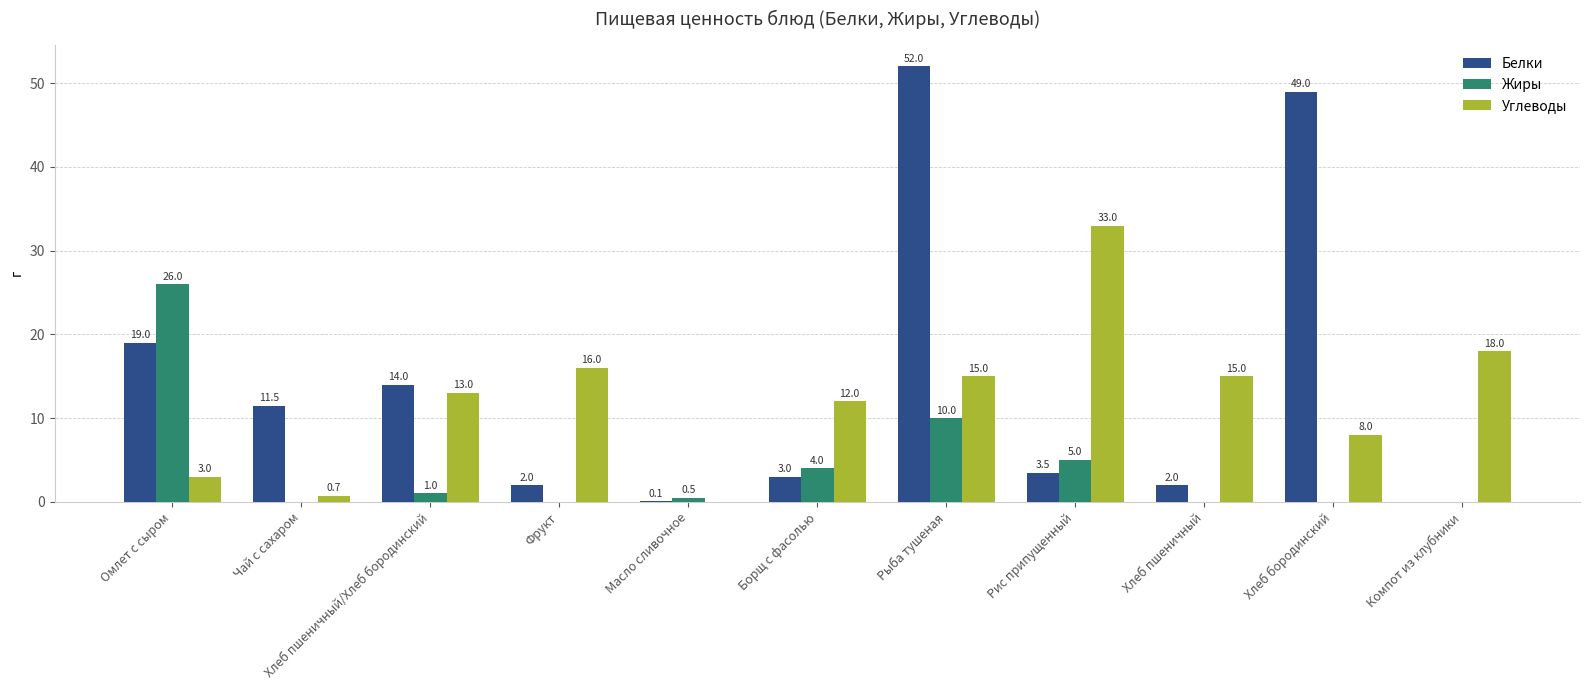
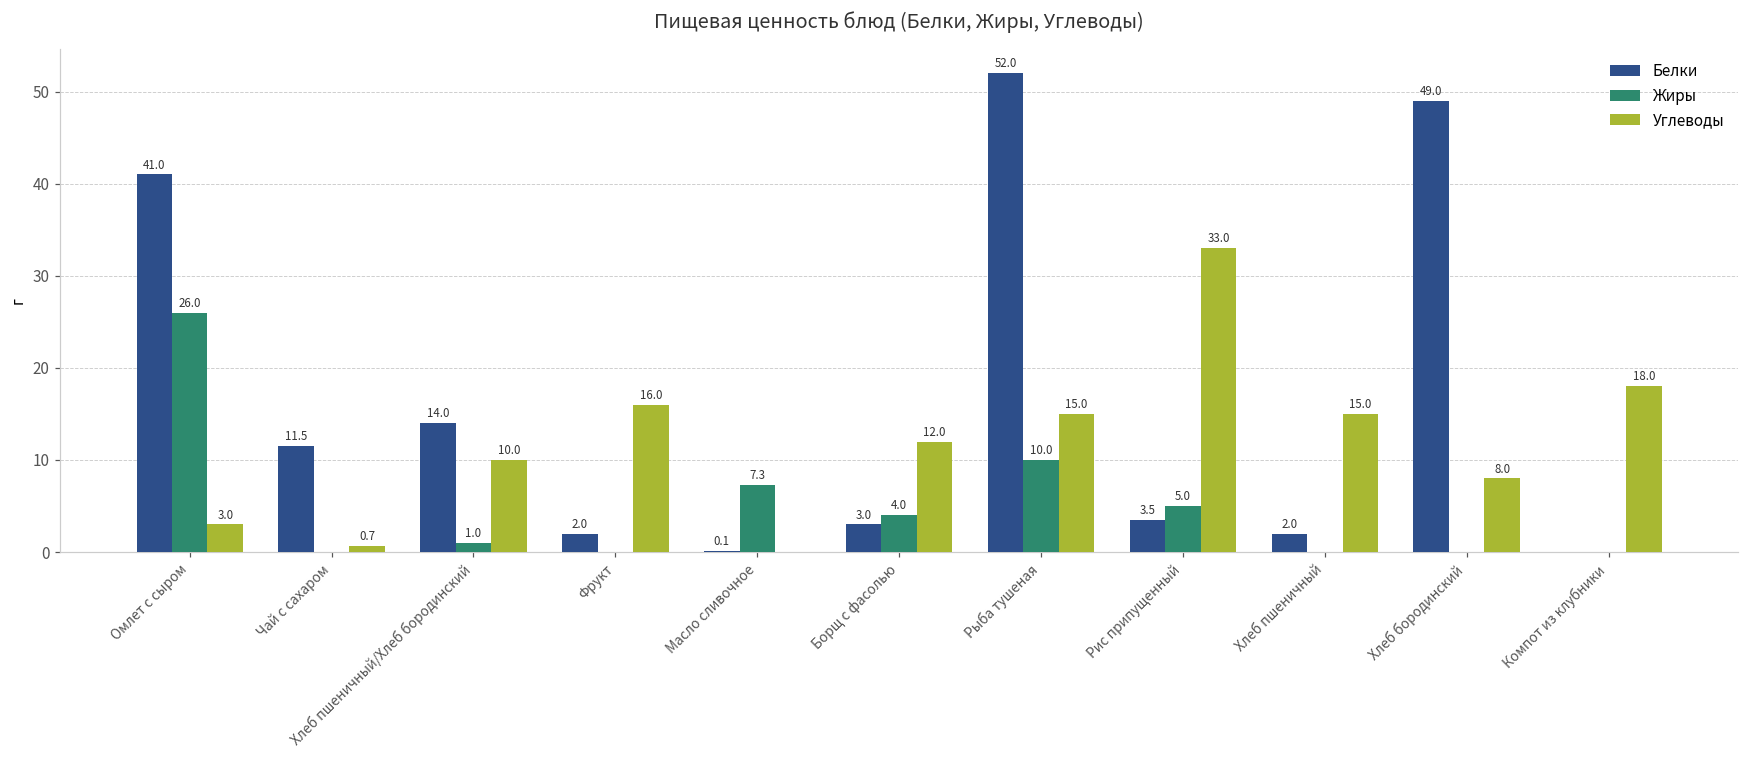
Белки, Омлет с сыром: 19.0 -> 41.0
Углеводы, Хлеб пшеничный/Хлеб бородинский: 13.0 -> 10.0
Жиры, Масло сливочное: 0.5 -> 7.3
